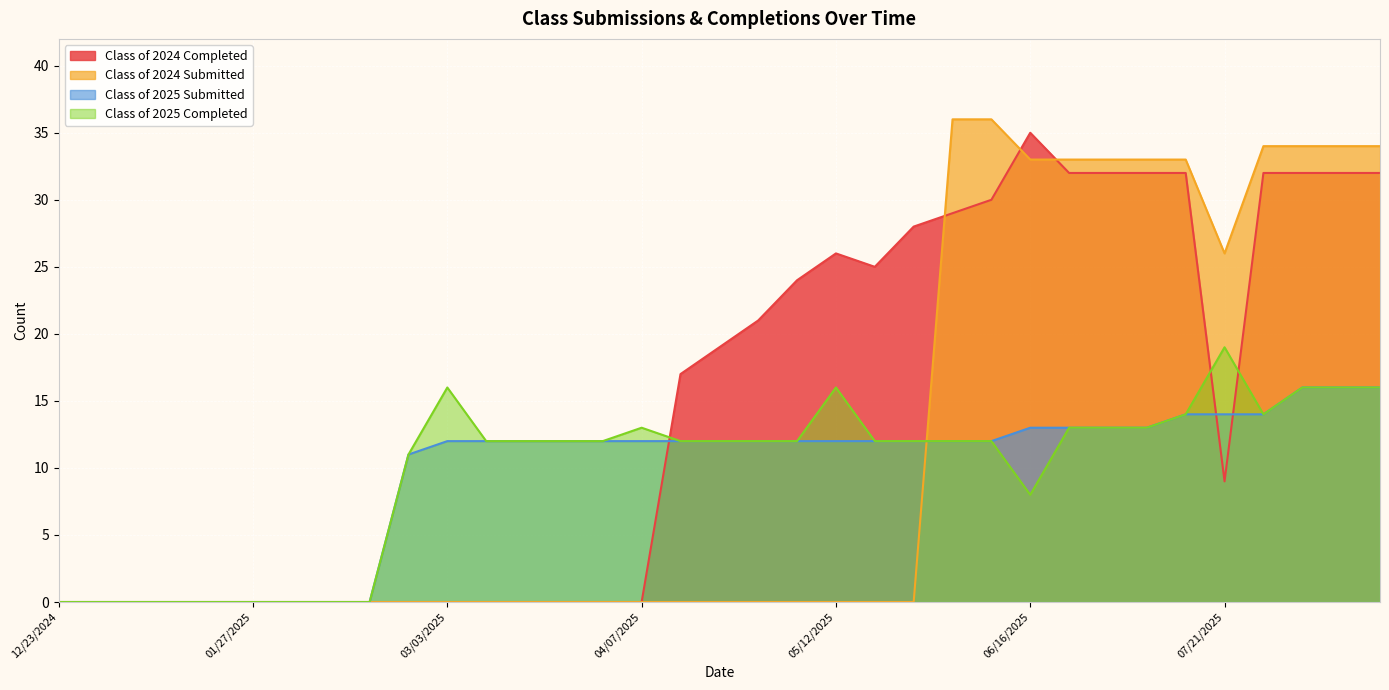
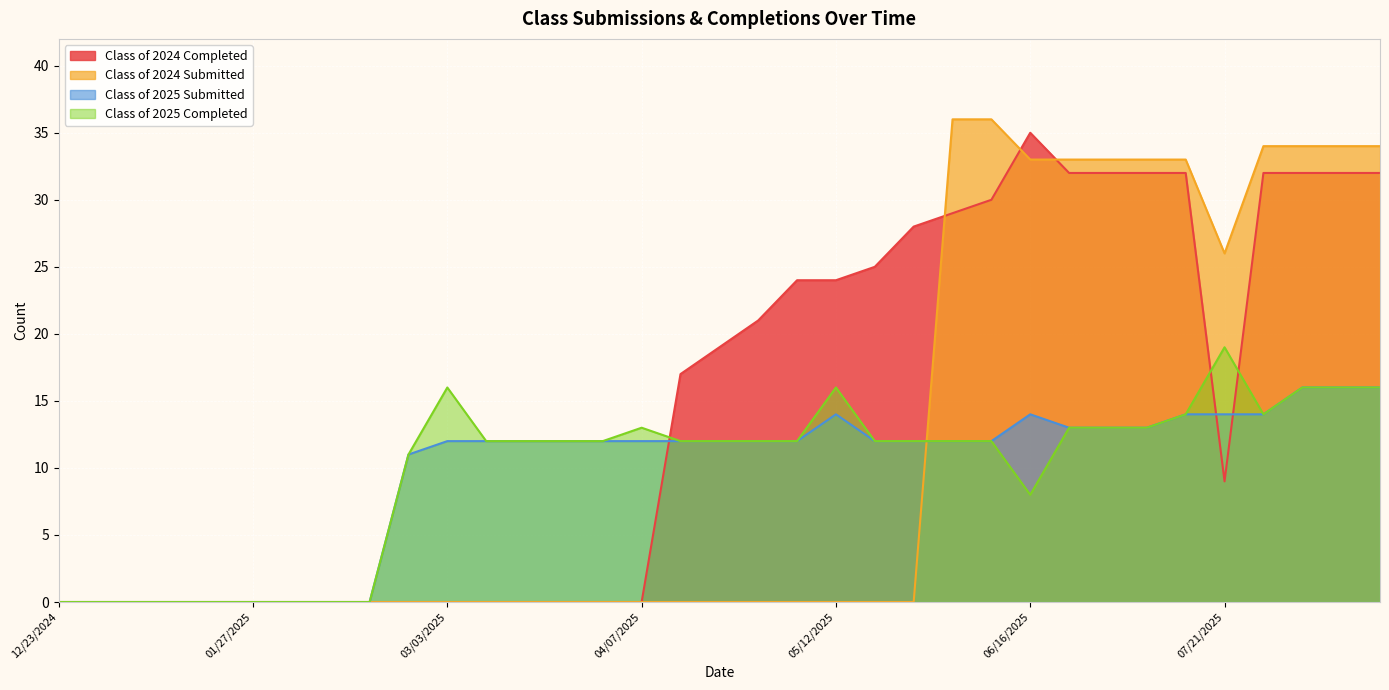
Class of 2024 Completed, 05/12/2025: 26 -> 24
Class of 2025 Submitted, 05/12/2025: 12 -> 14
Class of 2025 Submitted, 06/16/2025: 13 -> 14
